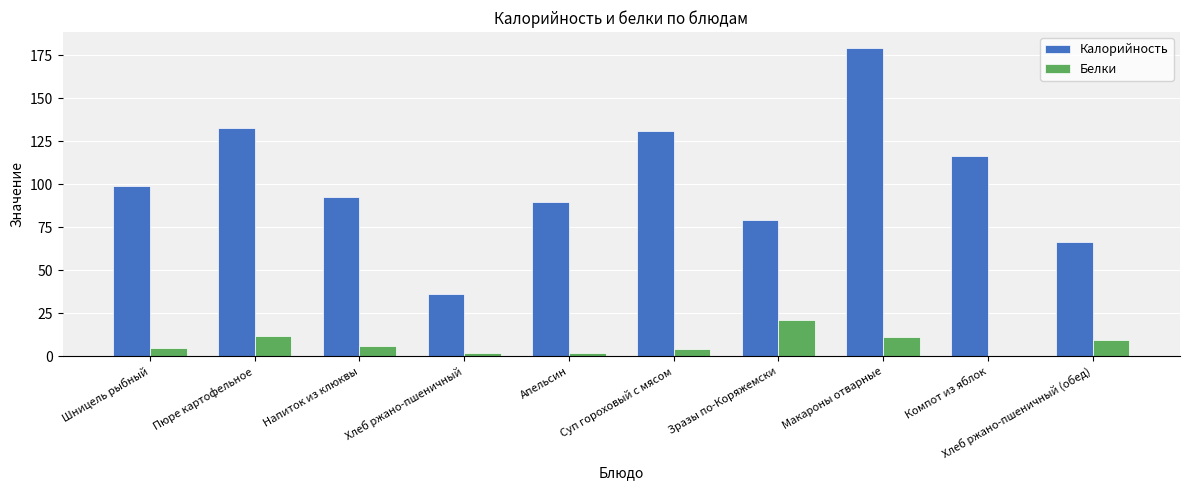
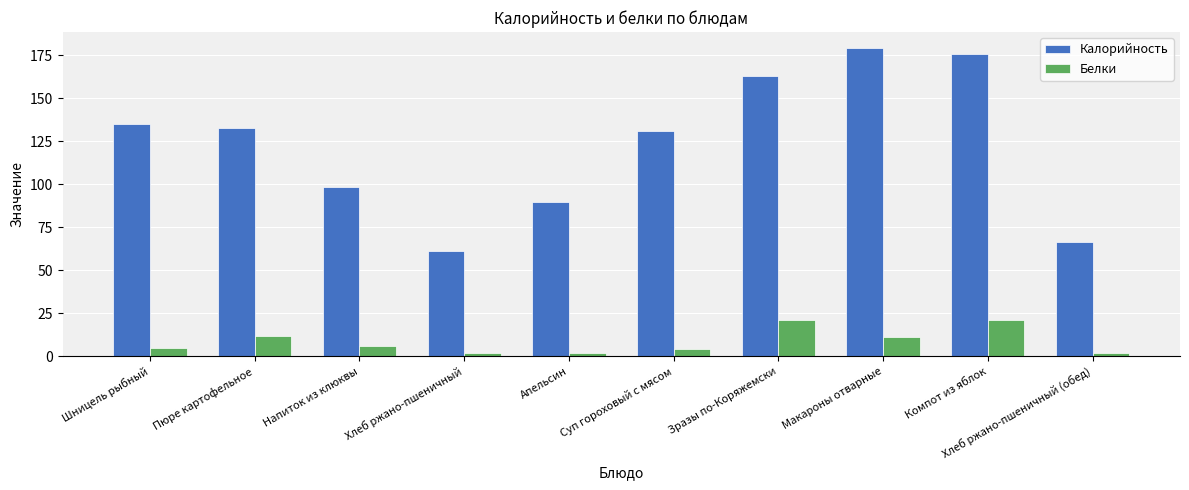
Калорийность, Шницель рыбный: 99 -> 135
Калорийность, Напиток из клюквы: 93 -> 99
Калорийность, Хлеб ржано-пшеничный: 36 -> 61
Калорийность, Зразы по-Коряжемски: 79 -> 163
Калорийность, Компот из яблок: 117 -> 176
Белки, Компот из яблок: 0 -> 21
Белки, Хлеб ржано-пшеничный (обед): 10 -> 2
